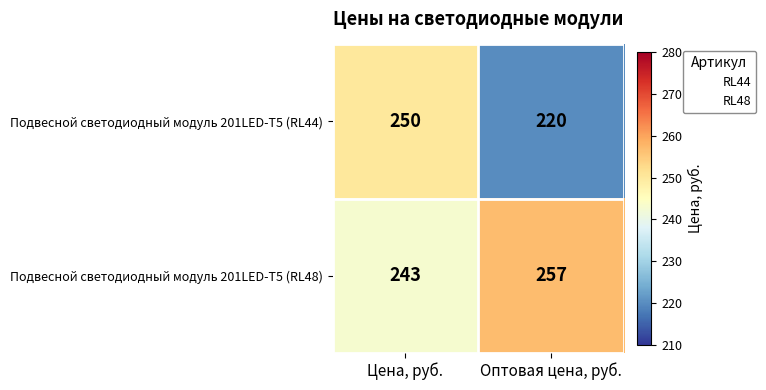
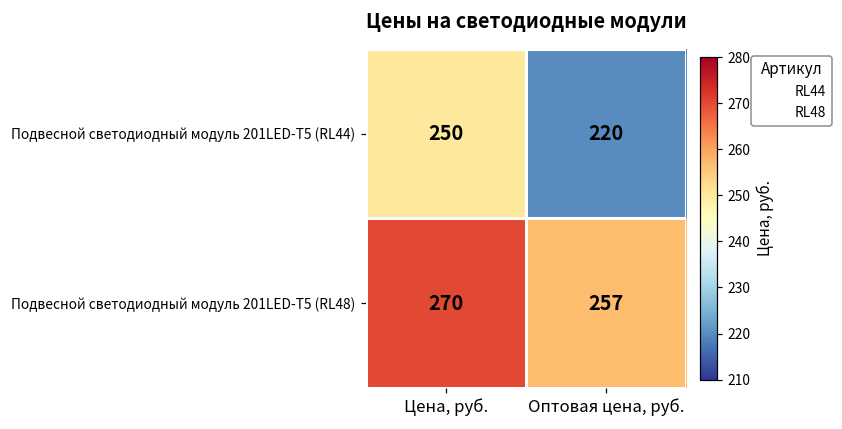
Подвесной светодиодный модуль 201LED-T5 (RL48), Цена, руб.: 243 -> 270
